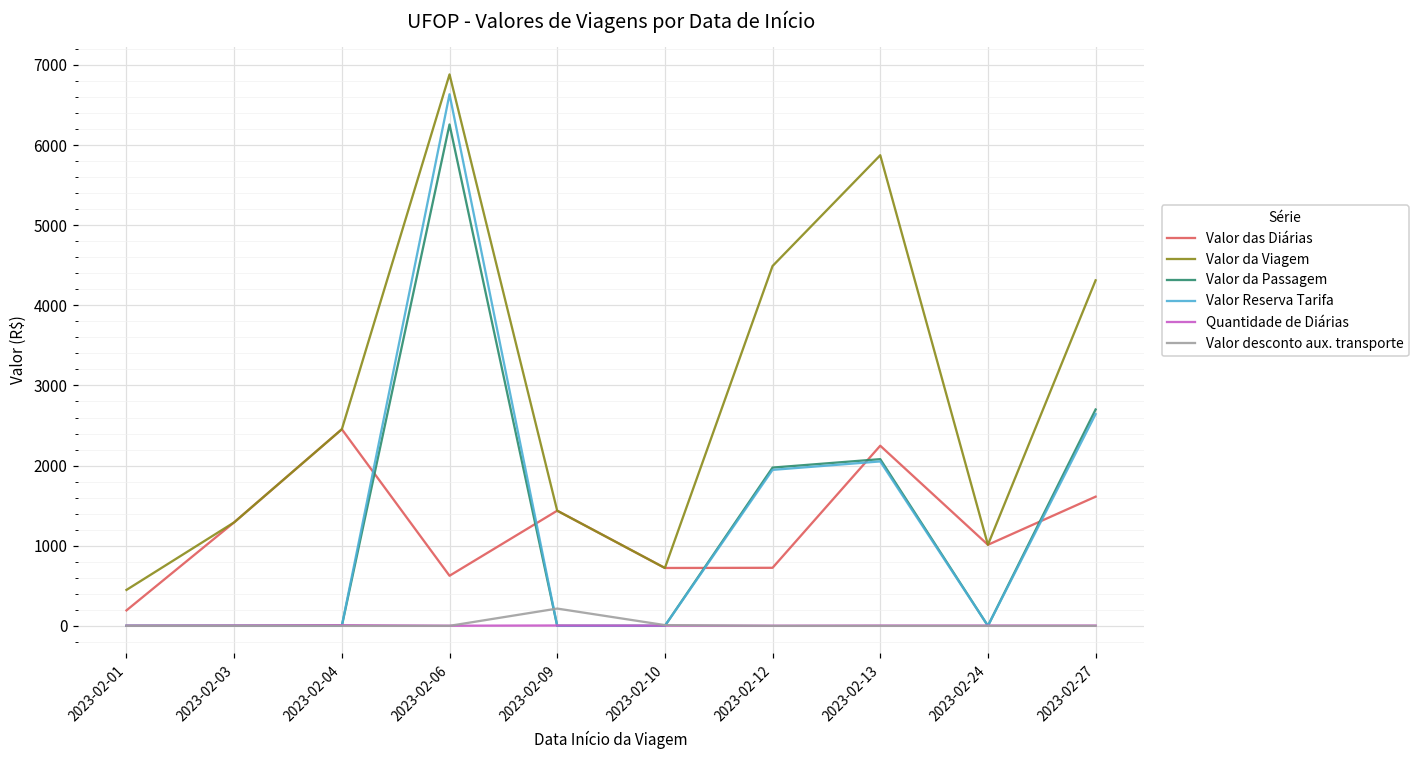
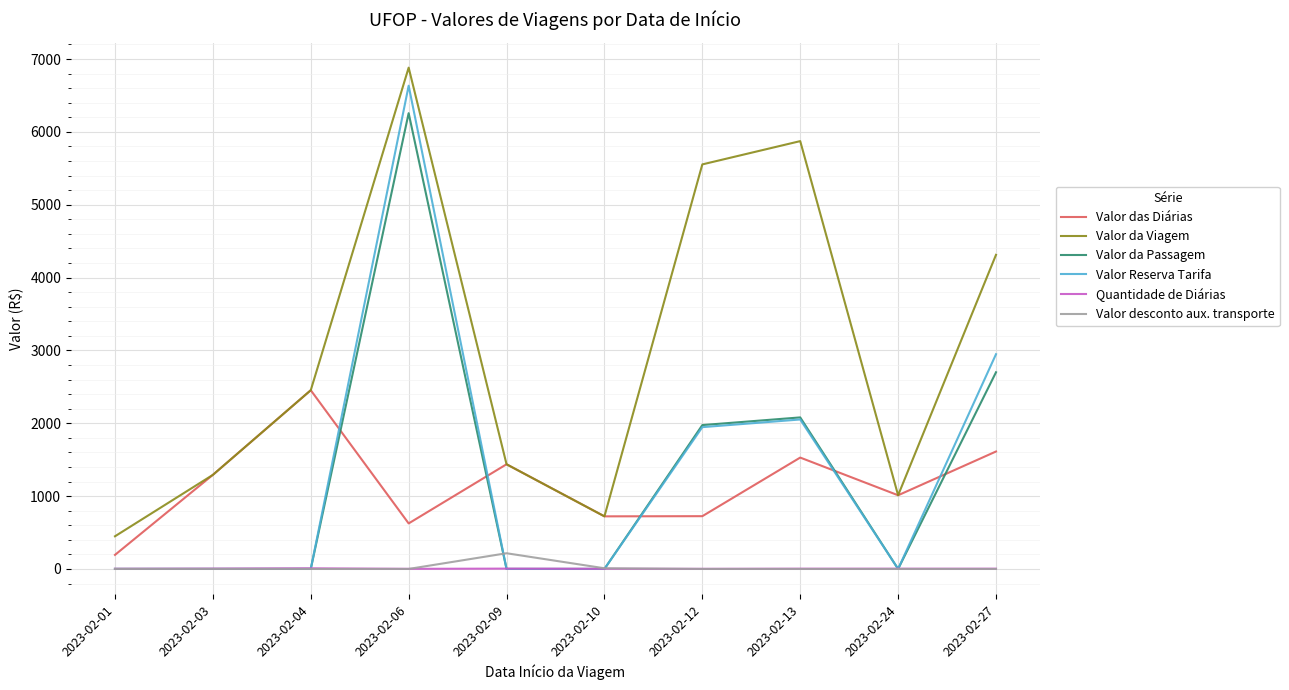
Valor da Viagem, 2023-02-12: 4500 -> 5600
Valor das Diárias, 2023-02-13: 2200 -> 1500
Valor Reserva Tarifa, 2023-02-27: 2600 -> 2900
